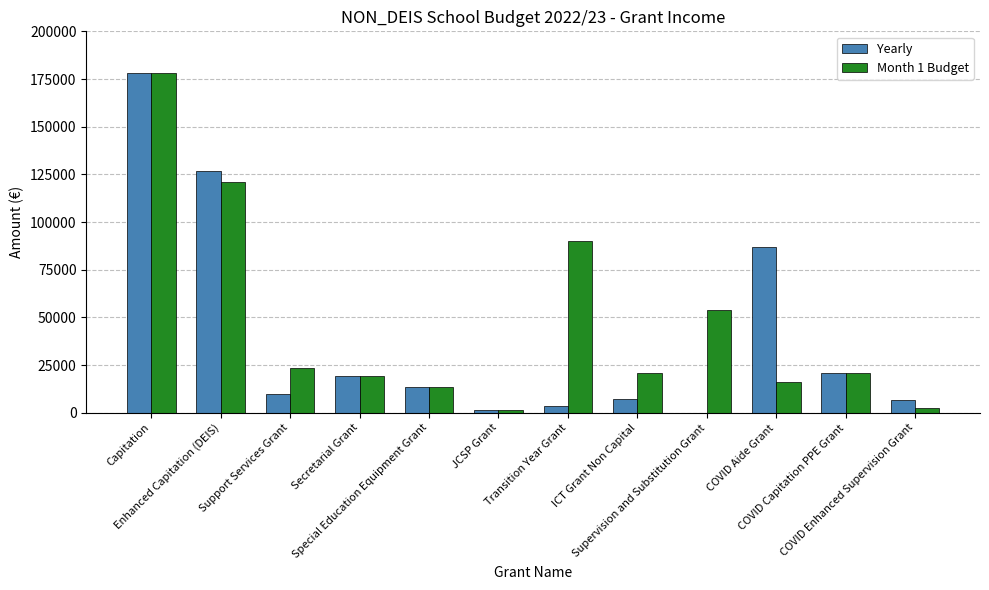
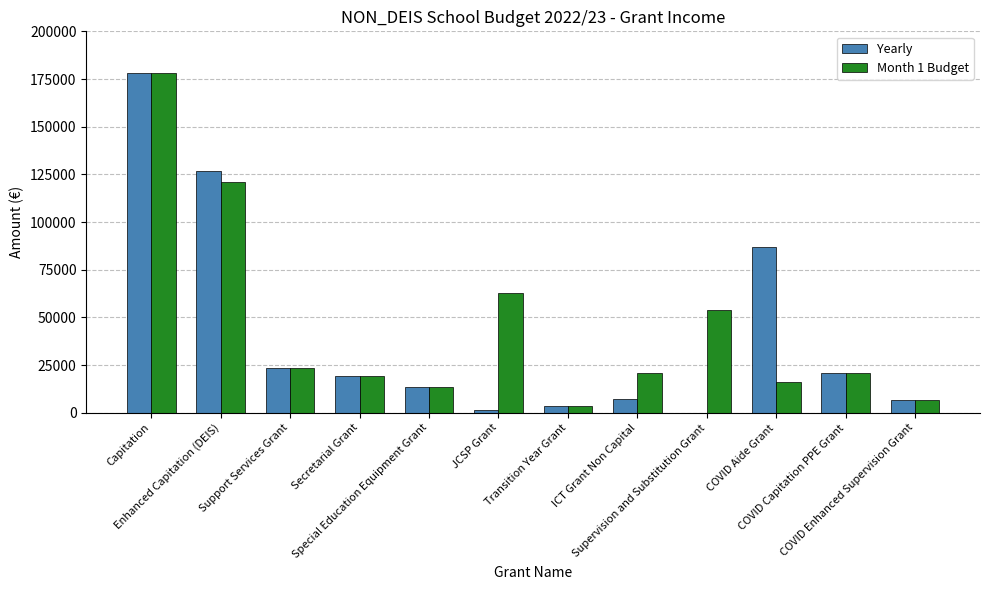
Yearly, Support Services Grant: 10000 -> 23000
Month 1 Budget, JCSP Grant: 2000 -> 63000
Month 1 Budget, Transition Year Grant: 90000 -> 3000
Month 1 Budget, COVID Enhanced Supervision Grant: 2000 -> 7000
